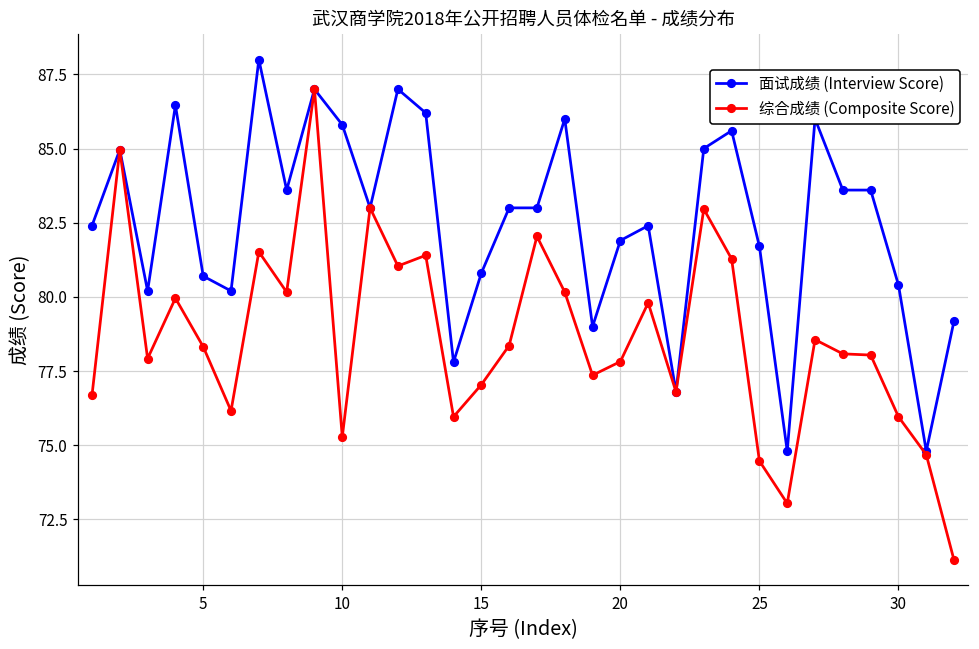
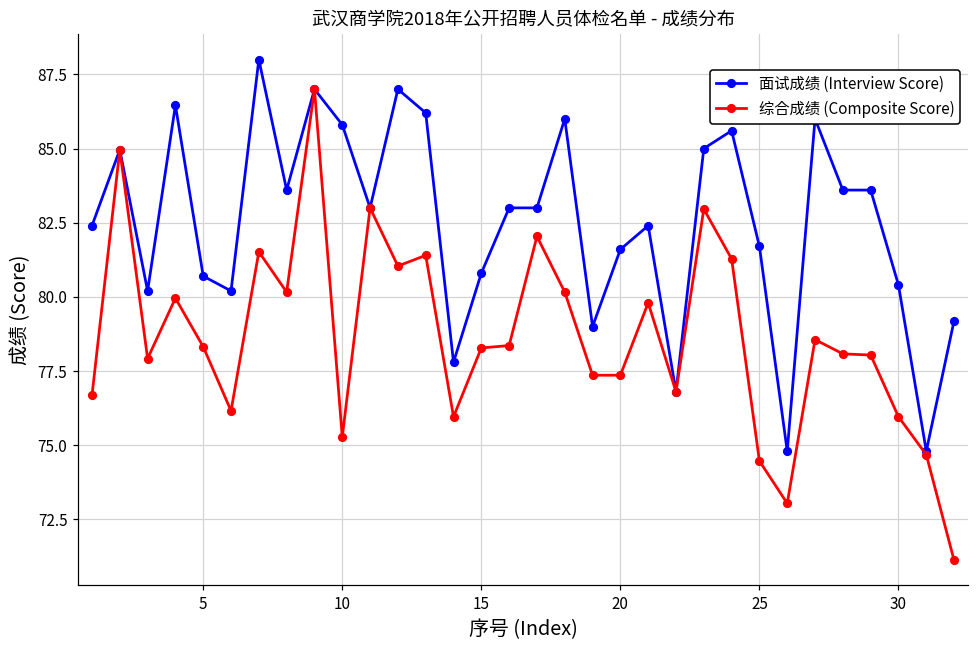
综合成绩 (Composite Score), 15: 77.0 -> 78.3
面试成绩 (Interview Score), 20: 81.9 -> 81.6
综合成绩 (Composite Score), 20: 77.8 -> 77.4
